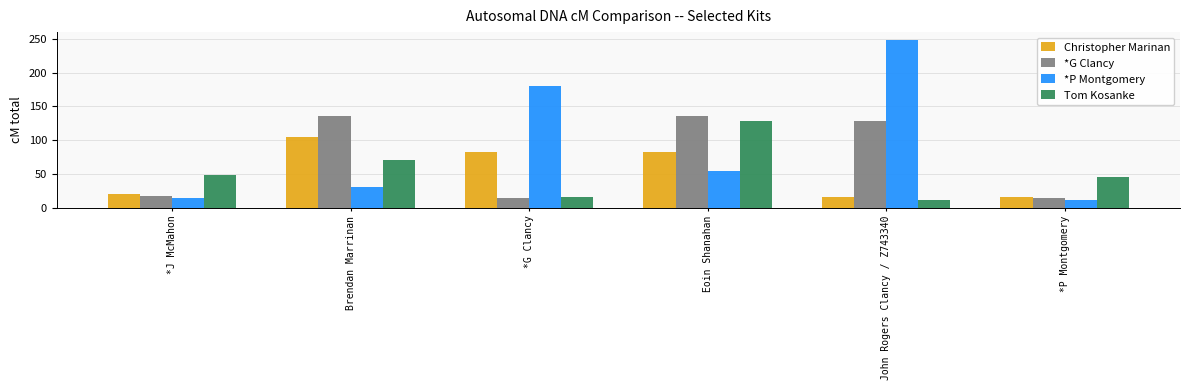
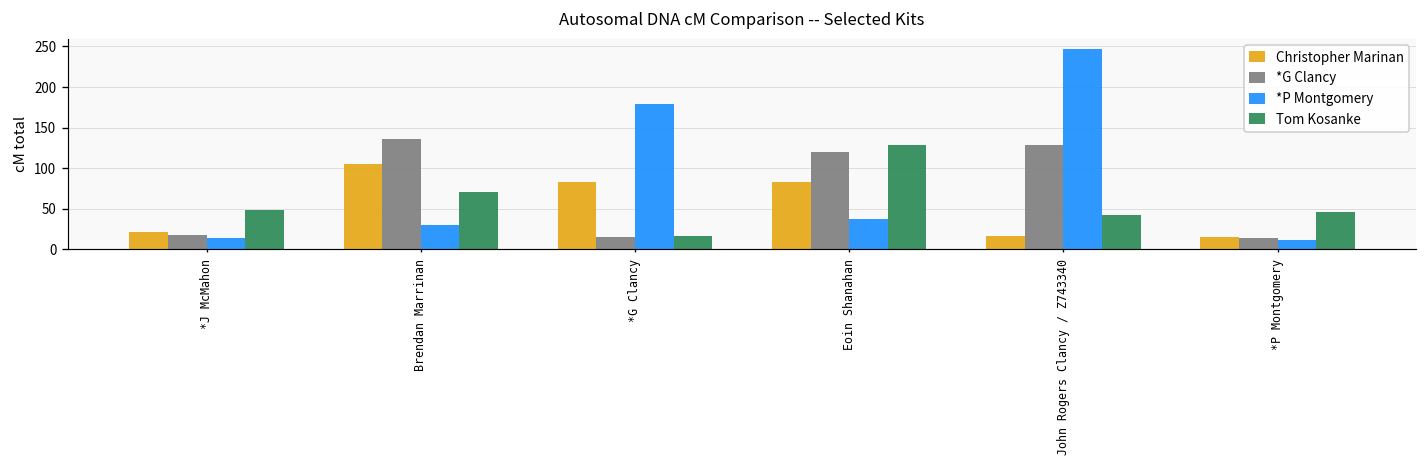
*G Clancy, Eoin Shanahan: 140 -> 120
*P Montgomery, Eoin Shanahan: 60 -> 40
Tom Kosanke, John Rogers Clancy / Z743340: 10 -> 40
